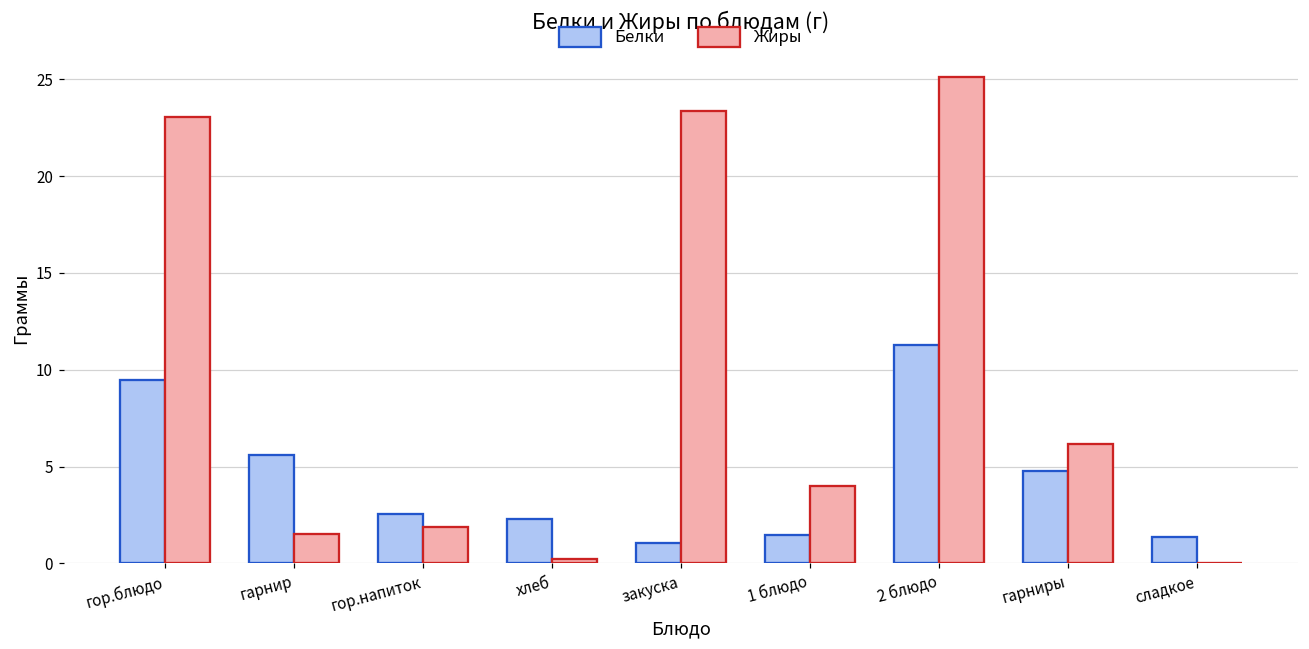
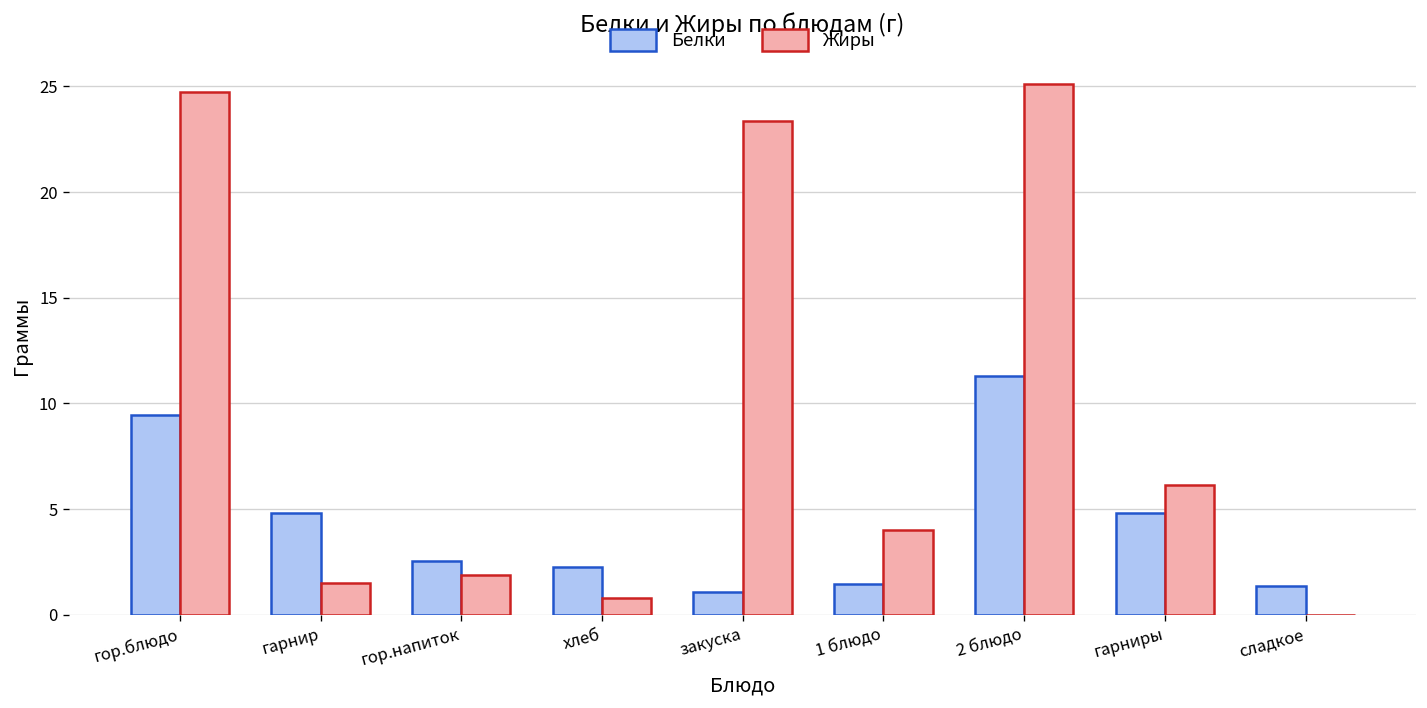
Жиры, гор.блюдо: 23.0 -> 24.7
Белки, гарнир: 5.6 -> 4.8
Жиры, хлеб: 0.2 -> 0.8
